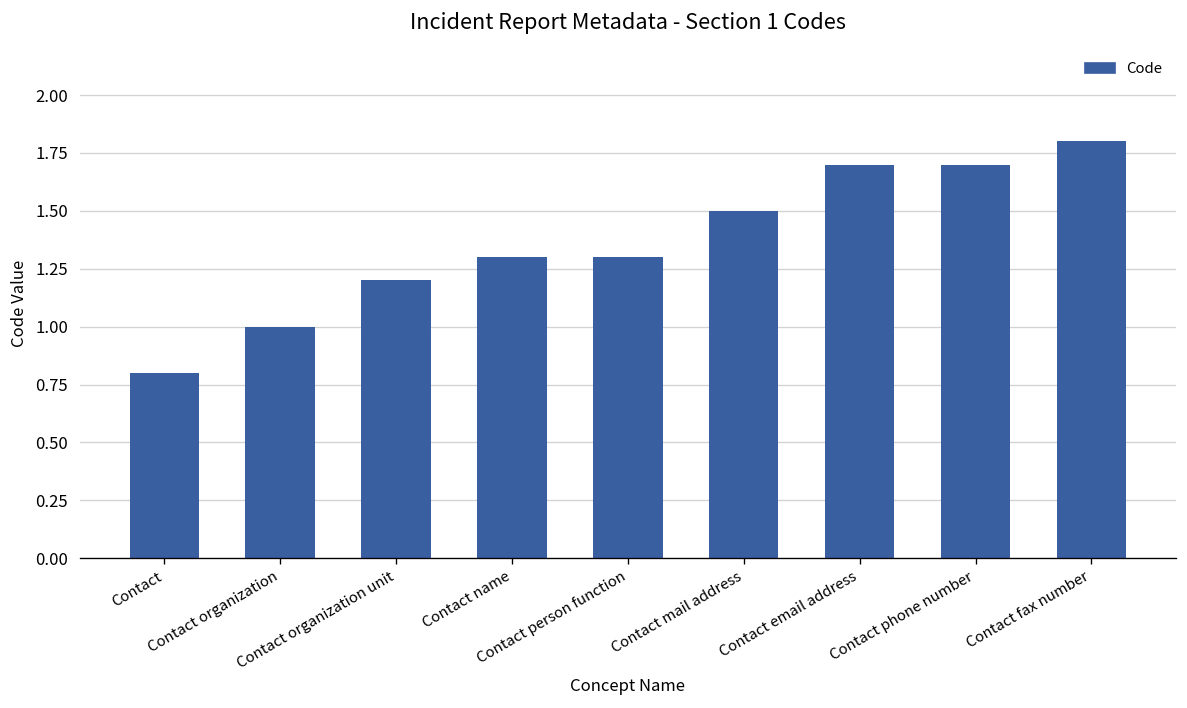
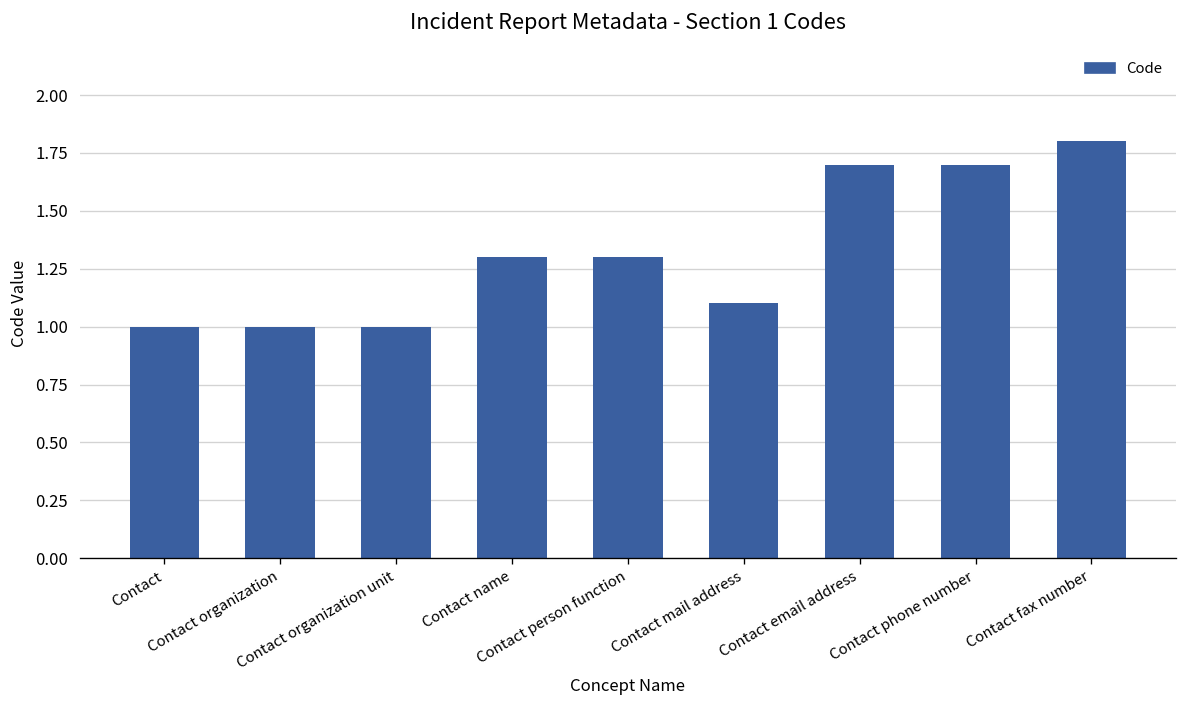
Contact: 0.8 -> 1.0
Contact organization unit: 1.2 -> 1.0
Contact mail address: 1.5 -> 1.1
